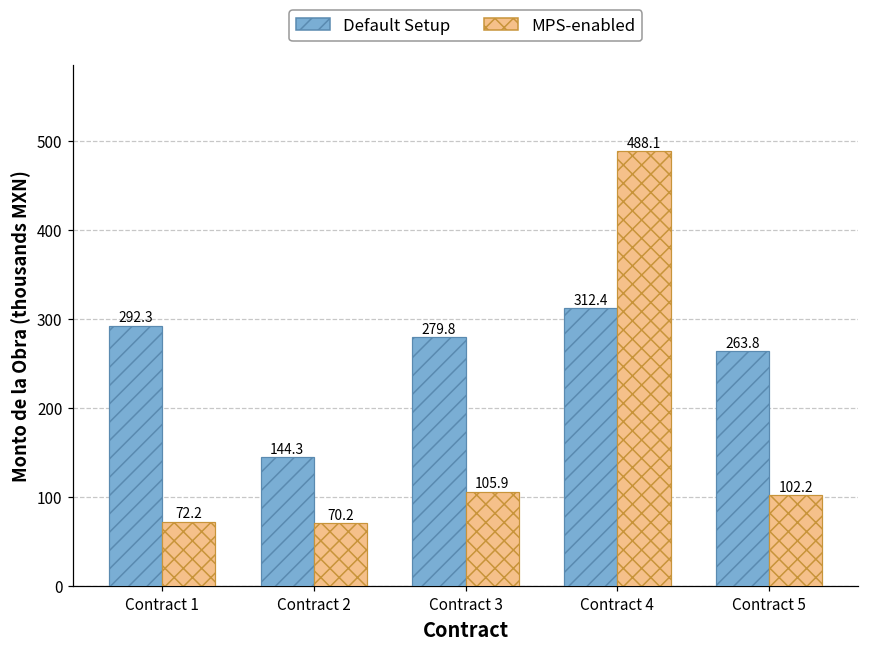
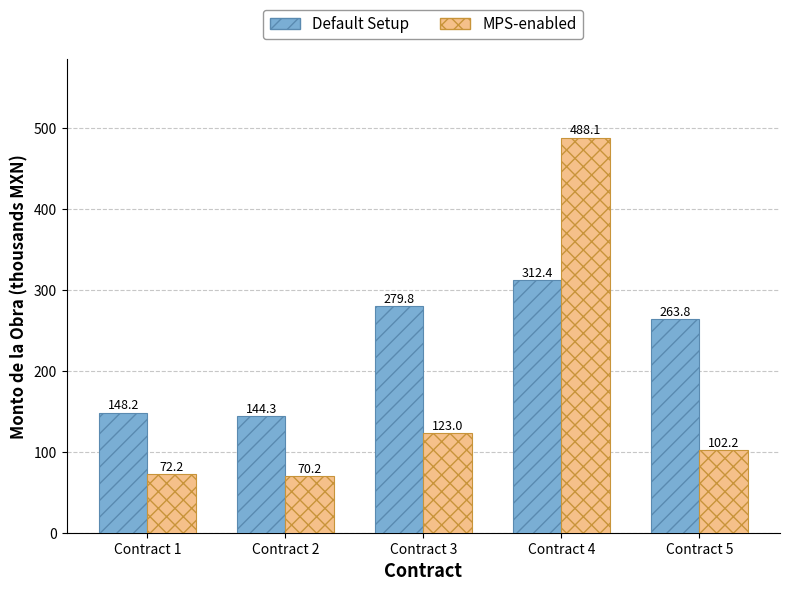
Default Setup, Contract 1: 292.3 -> 148.2
MPS-enabled, Contract 3: 105.9 -> 123.0
